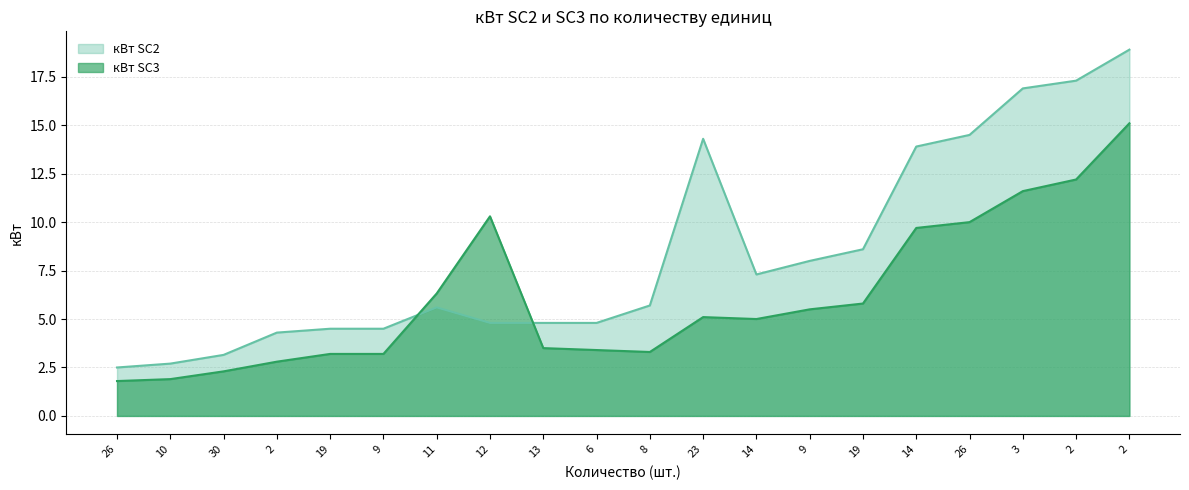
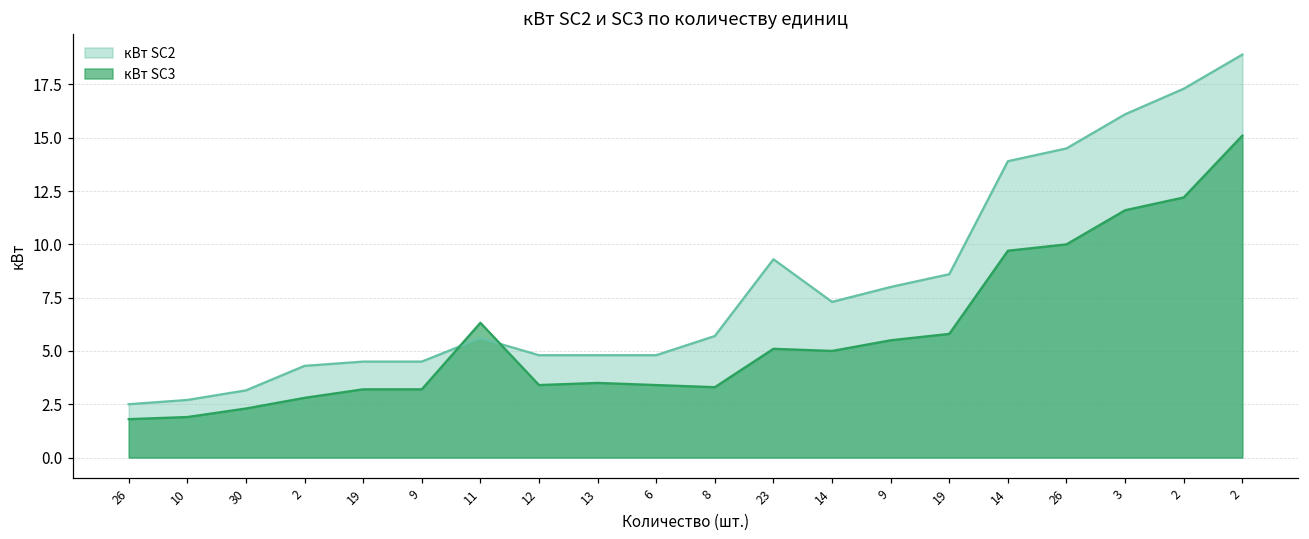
кВт SC3, 12: 10.3 -> 3.4
кВт SC2, 23: 14.3 -> 9.3
кВт SC2, 3: 16.9 -> 16.1
